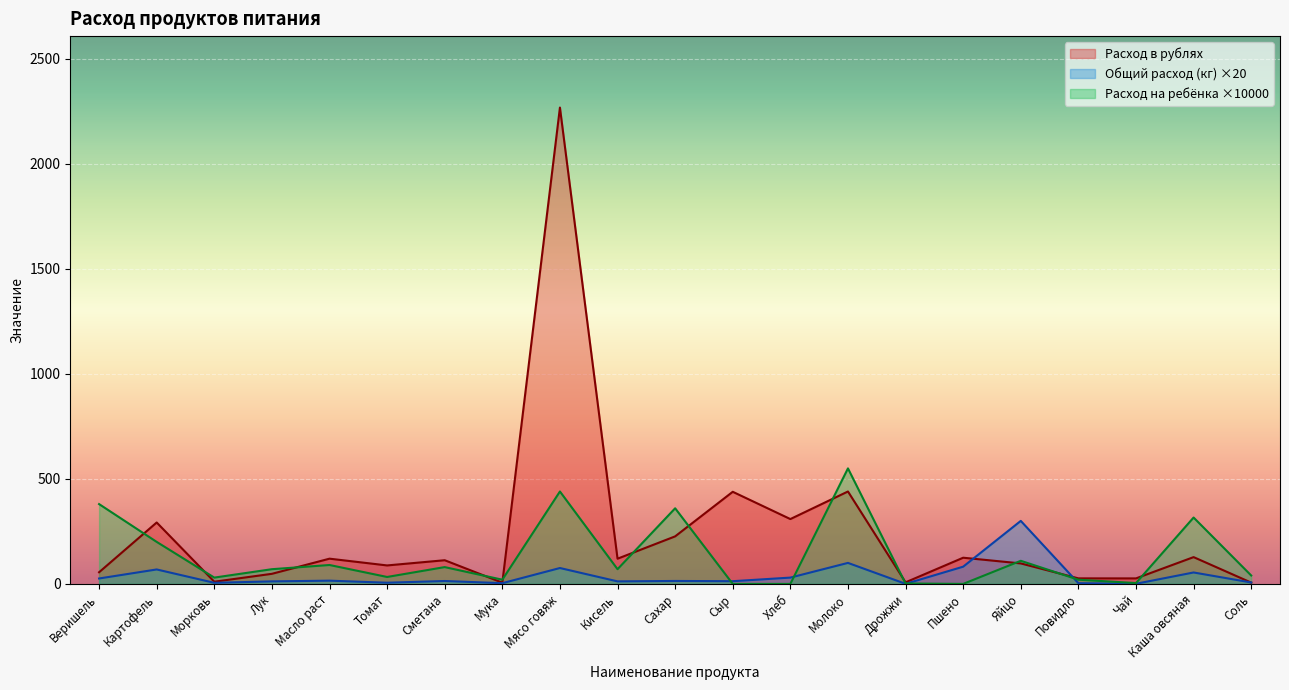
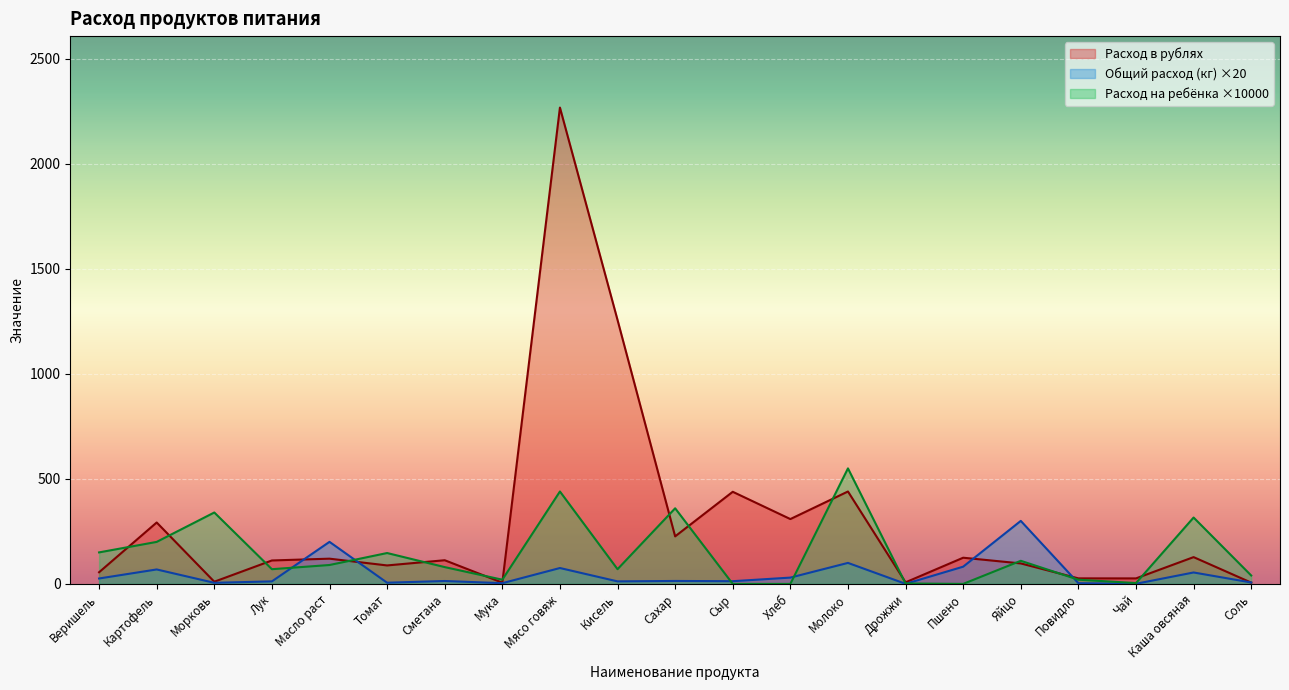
Расход на ребёнка ×10000, Веришель: 380 -> 150
Расход на ребёнка ×10000, Морковь: 30 -> 340
Расход в рублях, Лук: 50 -> 110
Общий расход (кг) ×20, Масло раст: 20 -> 200
Расход на ребёнка ×10000, Томат: 30 -> 150
Расход в рублях, Кисель: 120 -> 1260
